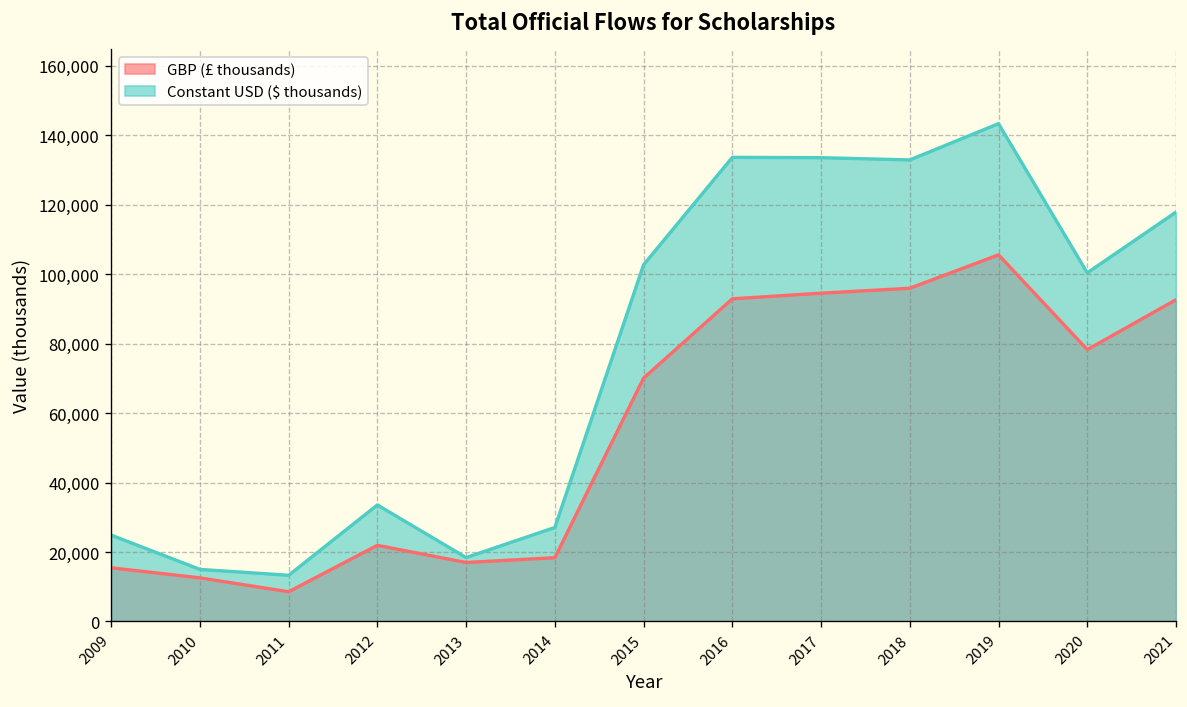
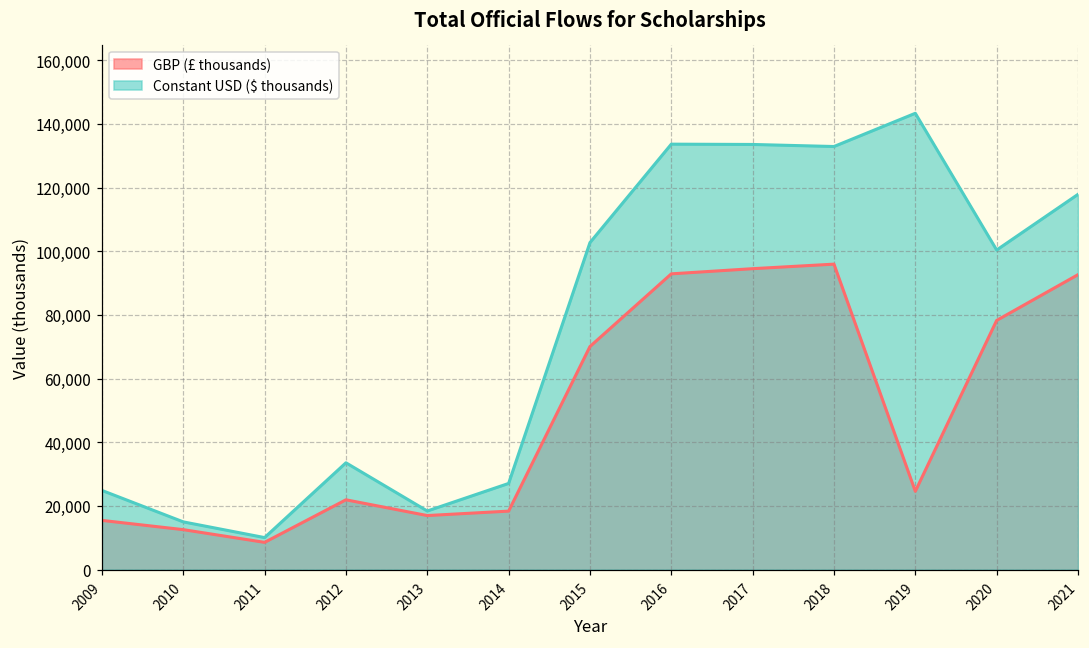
Constant USD ($ thousands), 2011: 13,000 -> 10,000
GBP (£ thousands), 2019: 106,000 -> 25,000
